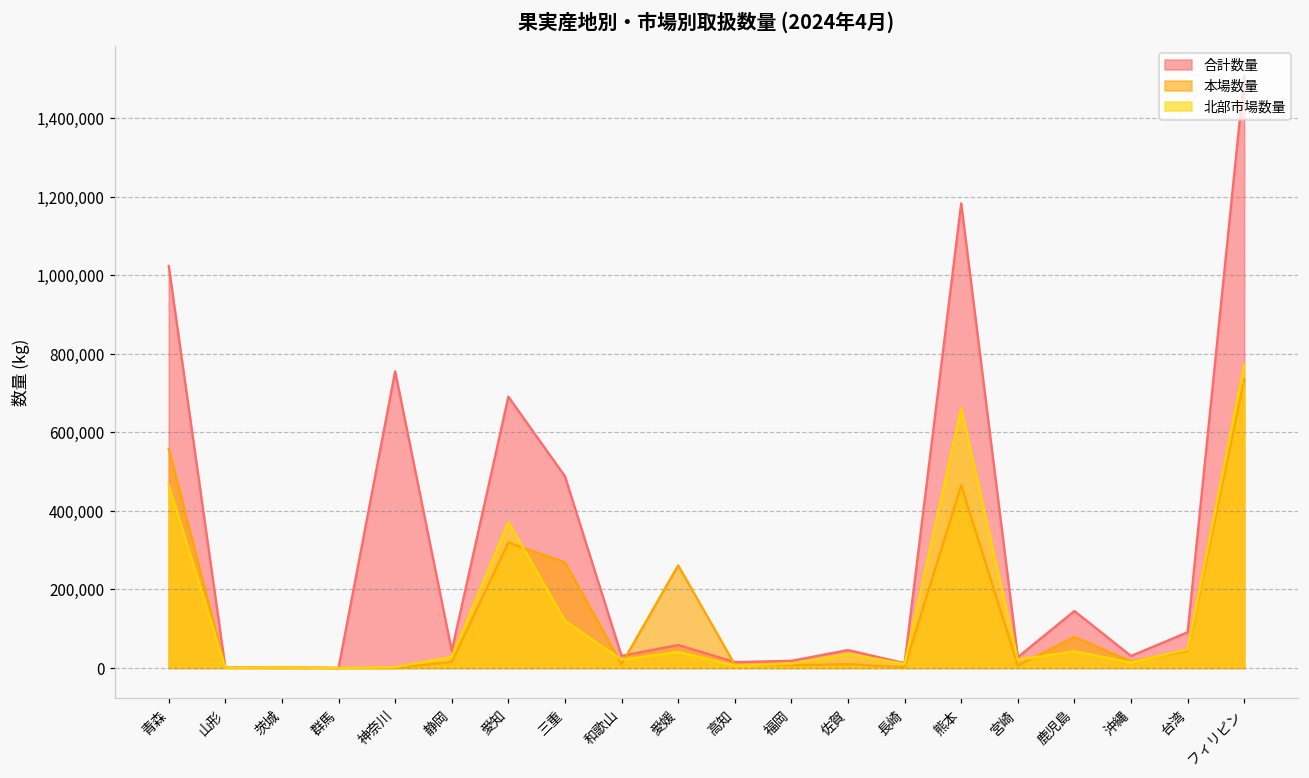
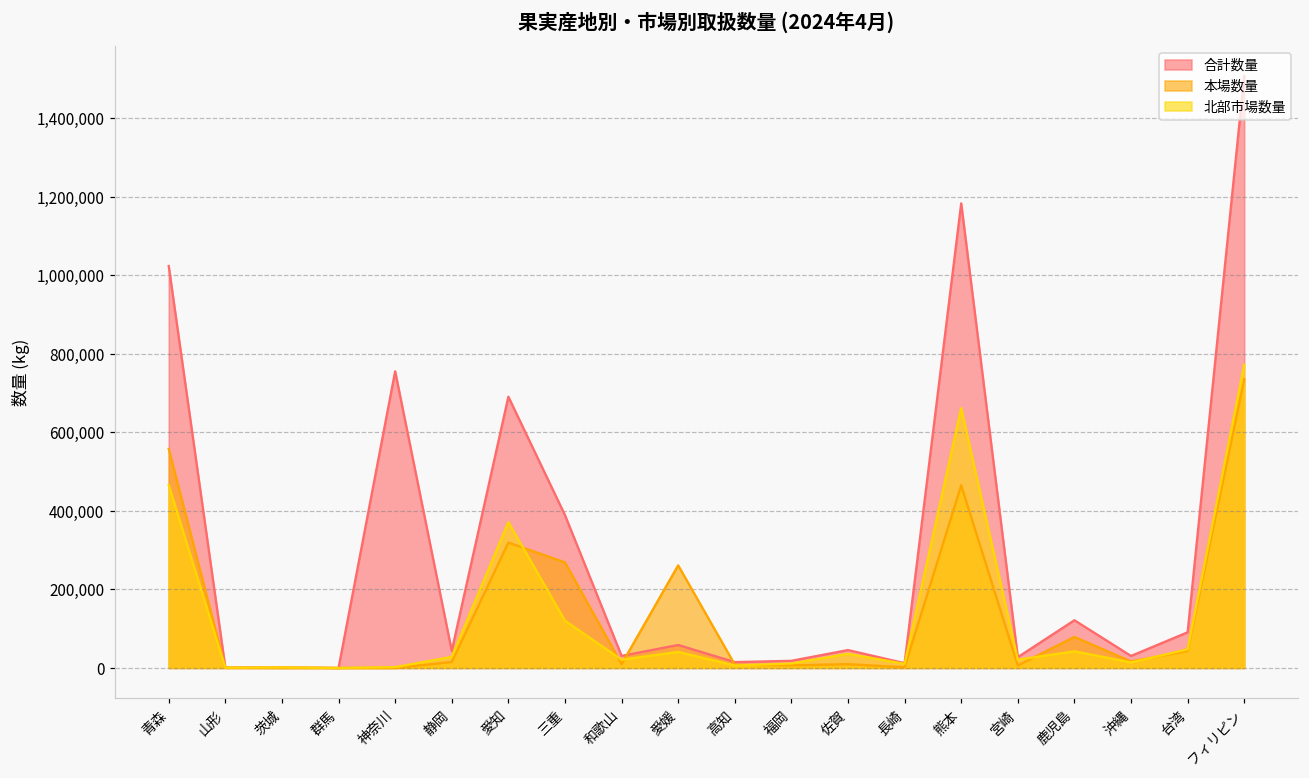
合計数量, 三重: 490,000 -> 390,000
合計数量, 鹿児島: 150,000 -> 120,000
